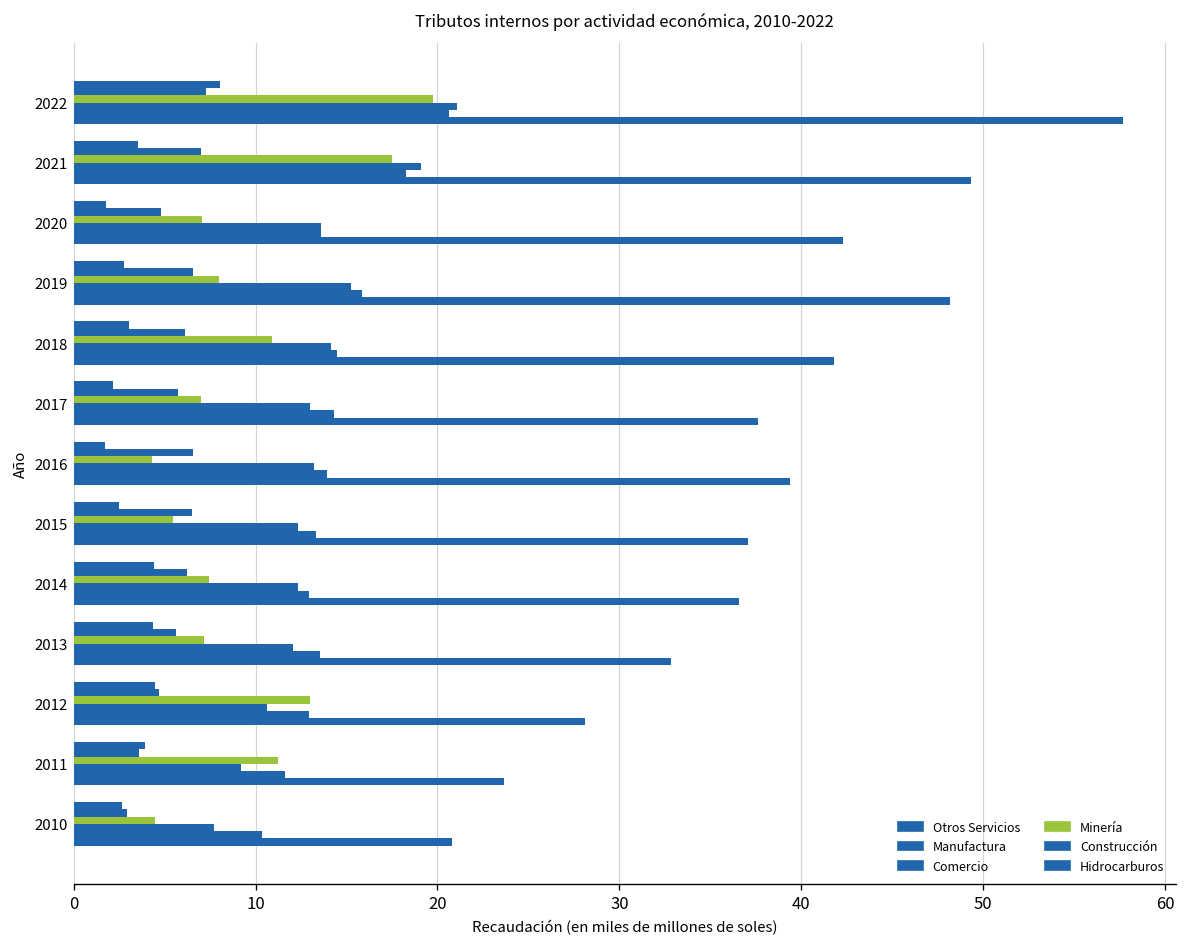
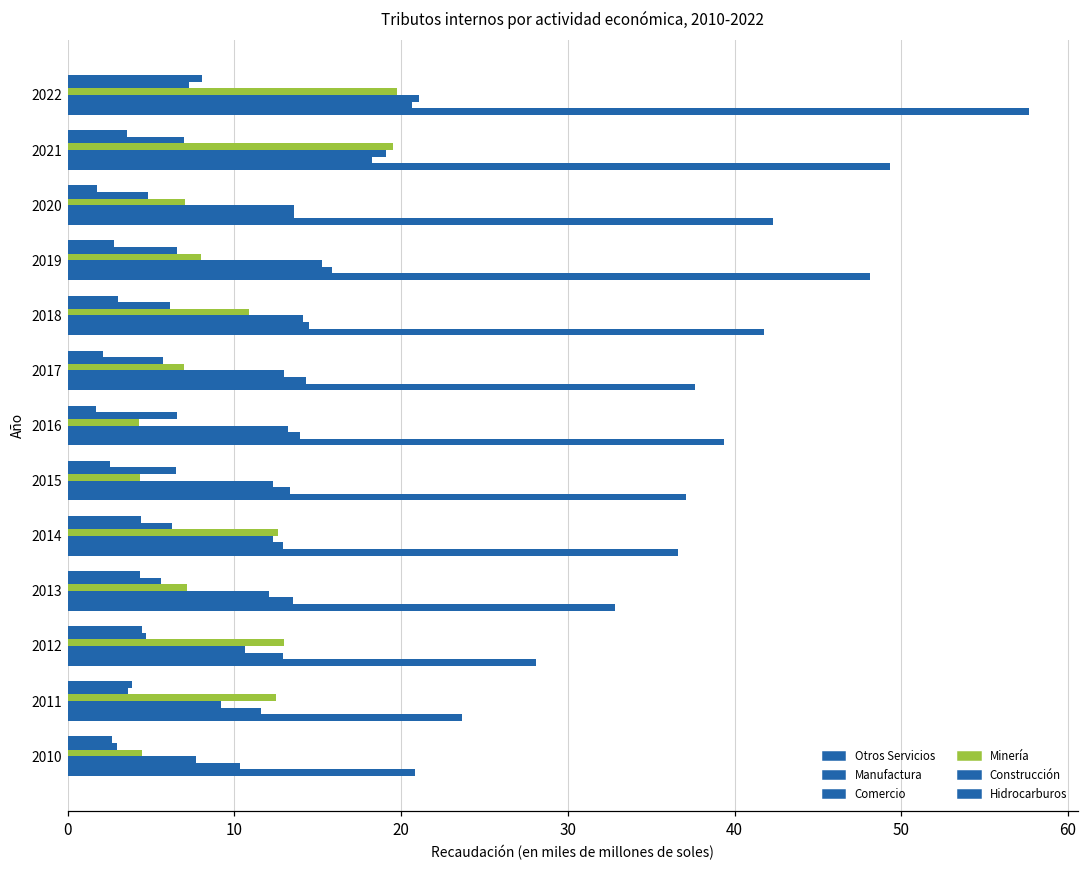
Minería, 2021: 17.5 -> 19.5
Minería, 2015: 5.5 -> 4.3
Minería, 2014: 7.4 -> 12.6
Minería, 2011: 11.3 -> 12.5
